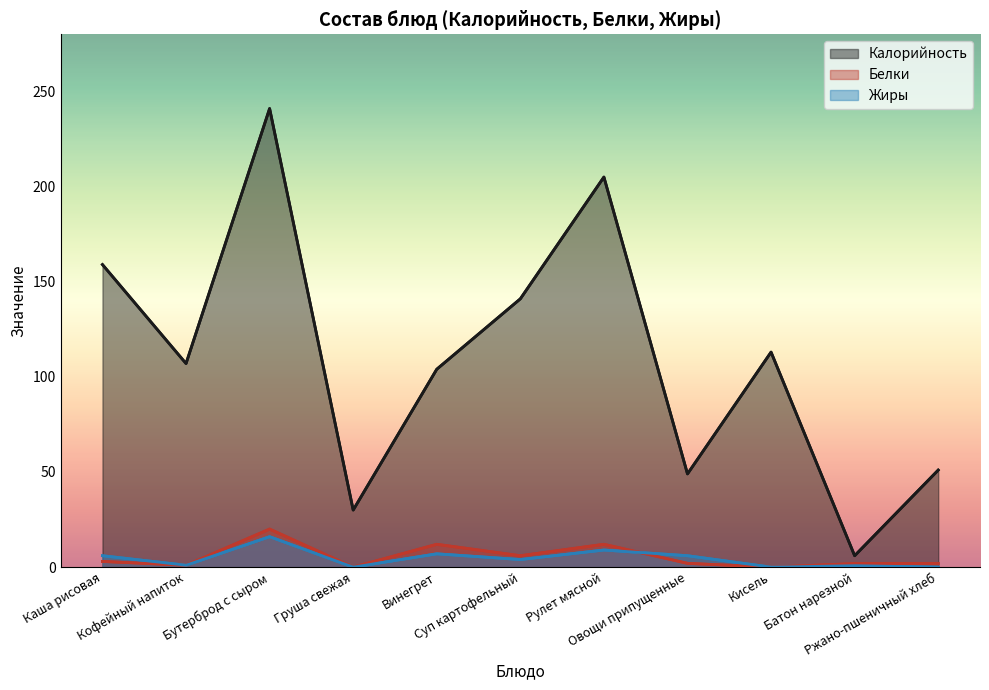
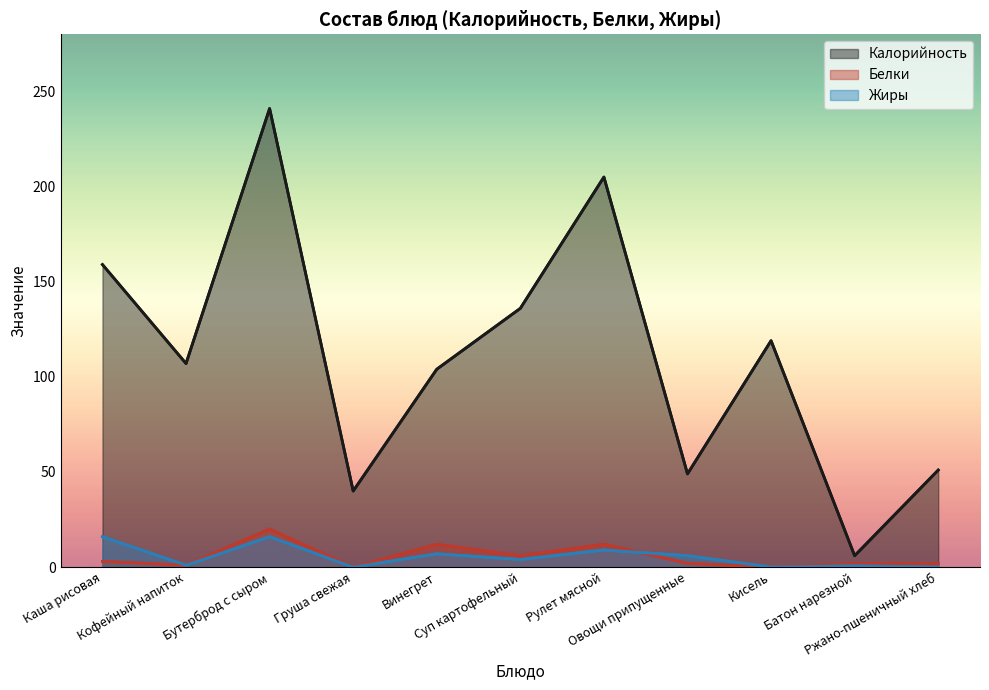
Жиры, Каша рисовая: 6 -> 16
Калорийность, Груша свежая: 30 -> 40
Калорийность, Суп картофельный: 141 -> 136
Калорийность, Кисель: 113 -> 119
